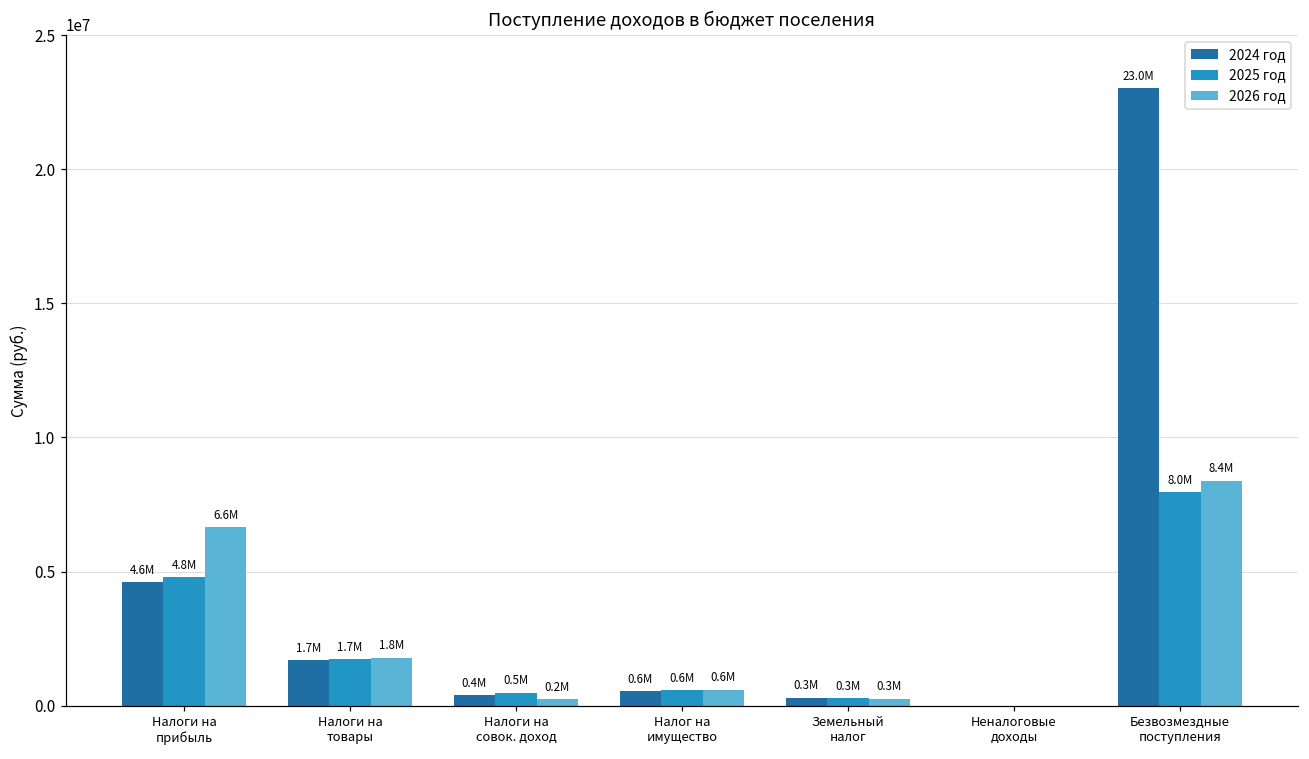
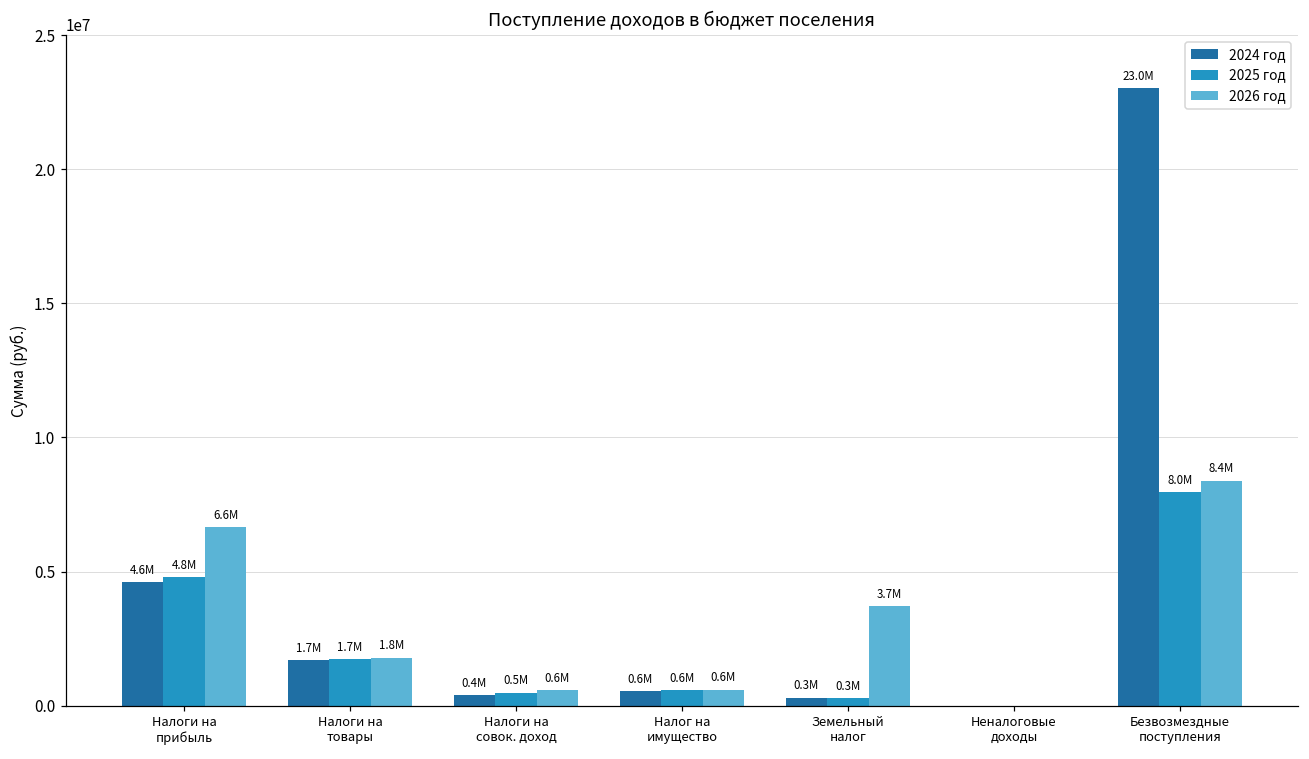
2026 год, Налоги на совок. доход: 0.2M -> 0.6M
2026 год, Земельный налог: 0.3M -> 3.7M
